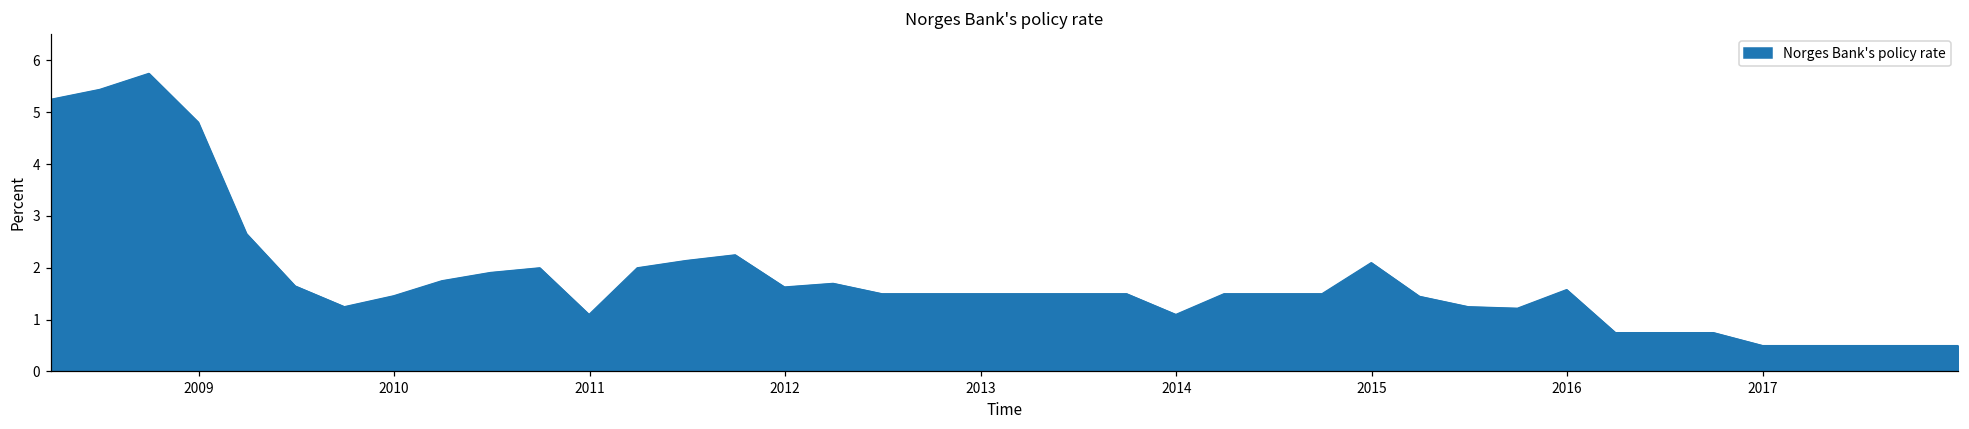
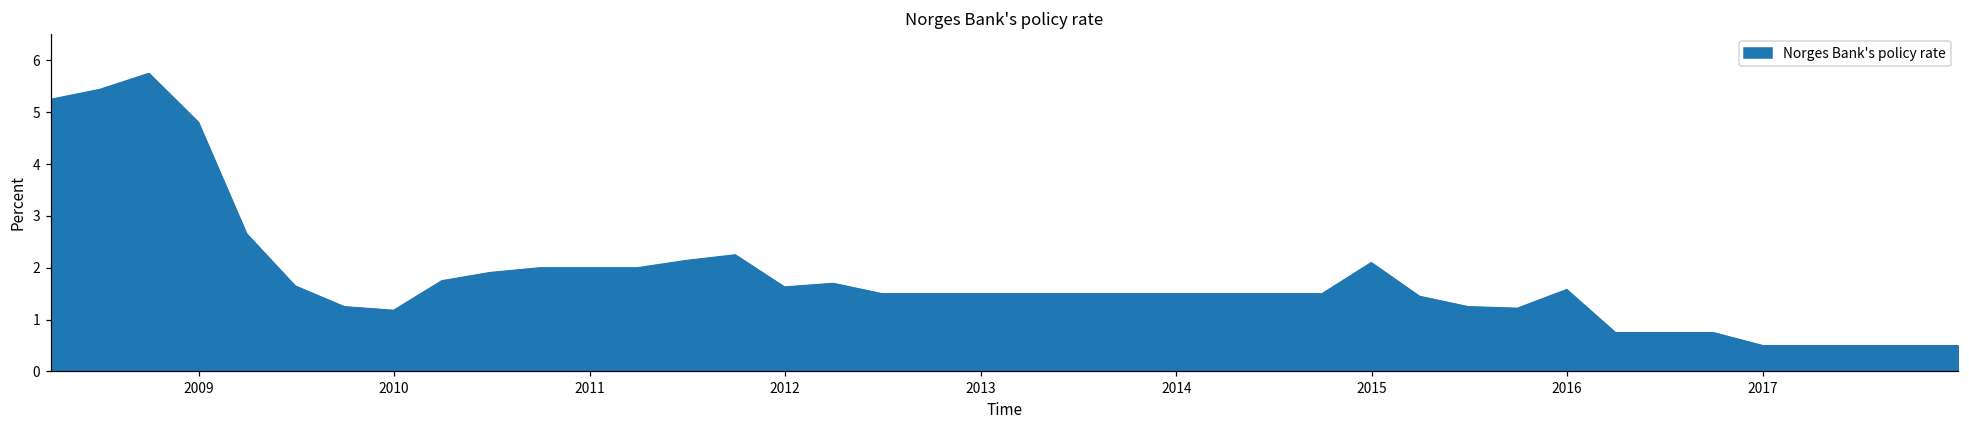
2010: 1.5 -> 1.2
2011: 1.1 -> 2.0
2014: 1.1 -> 1.5
